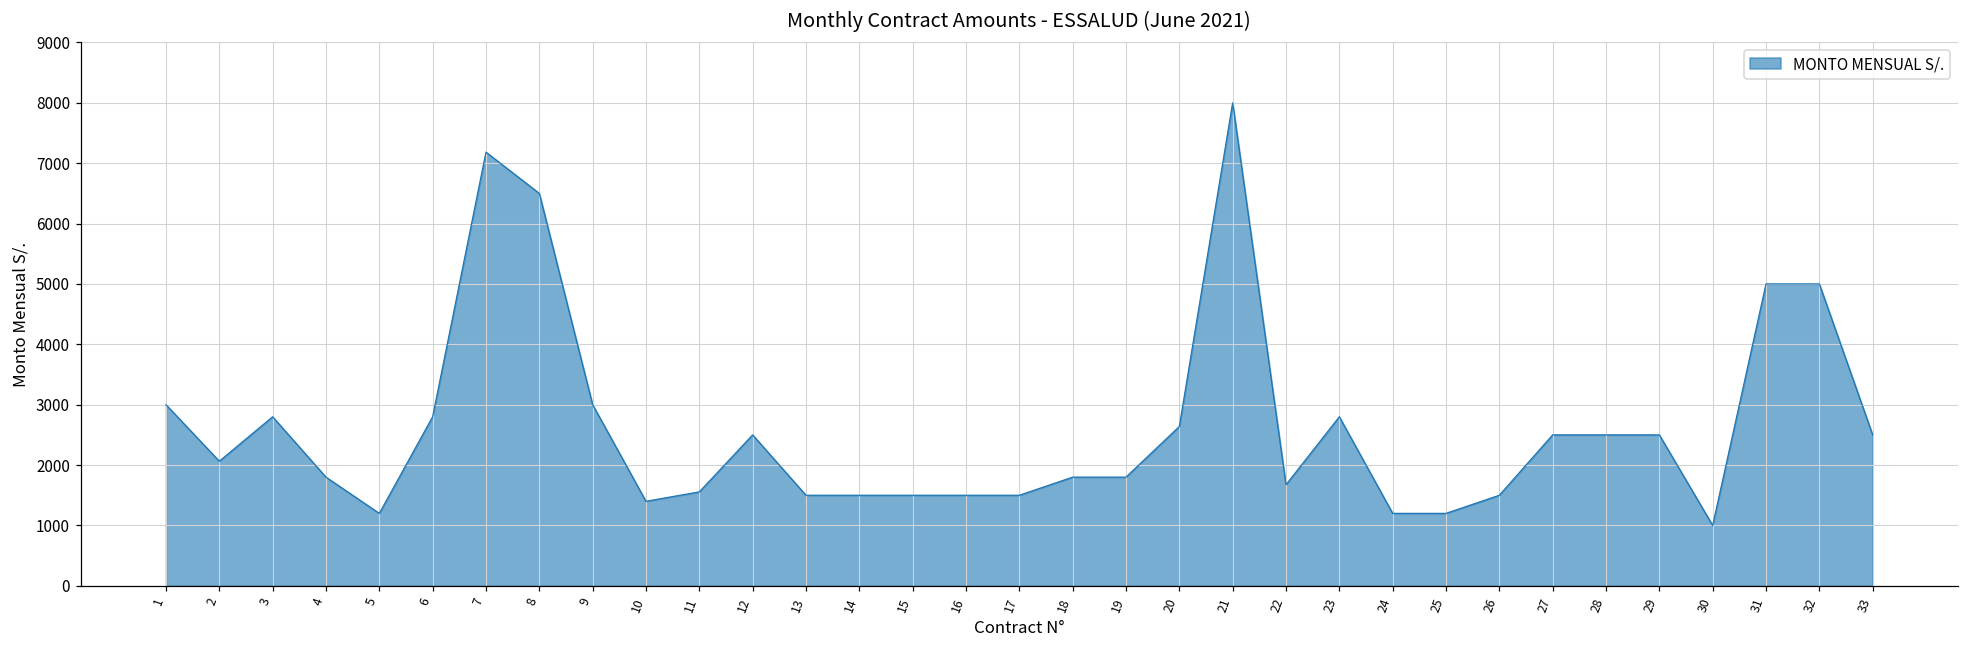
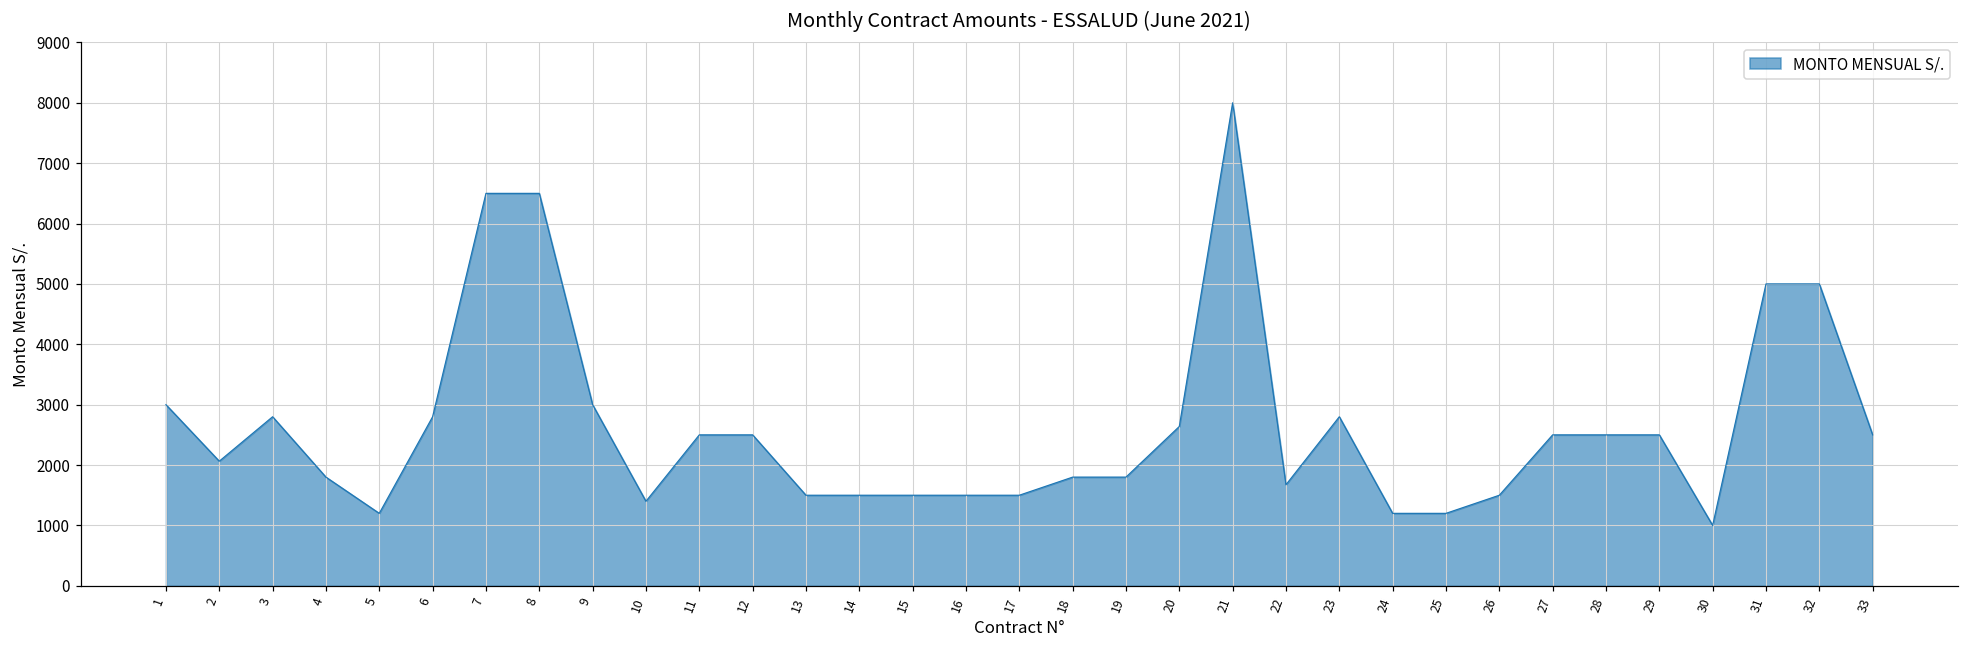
7: 7200 -> 6500
11: 1600 -> 2500
